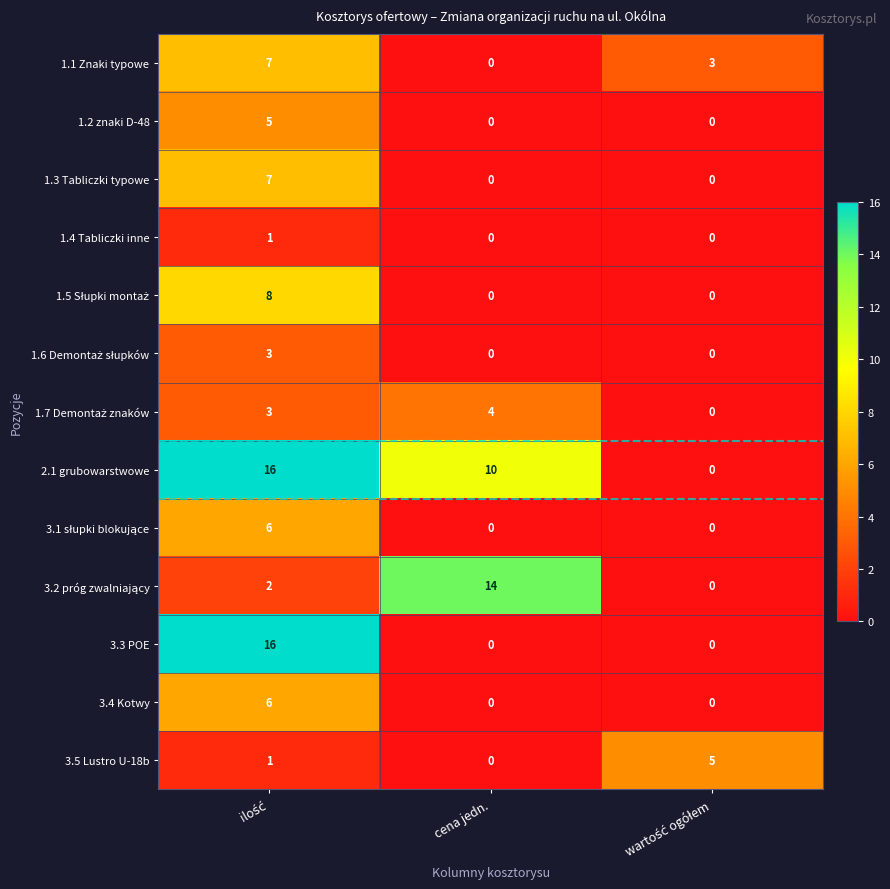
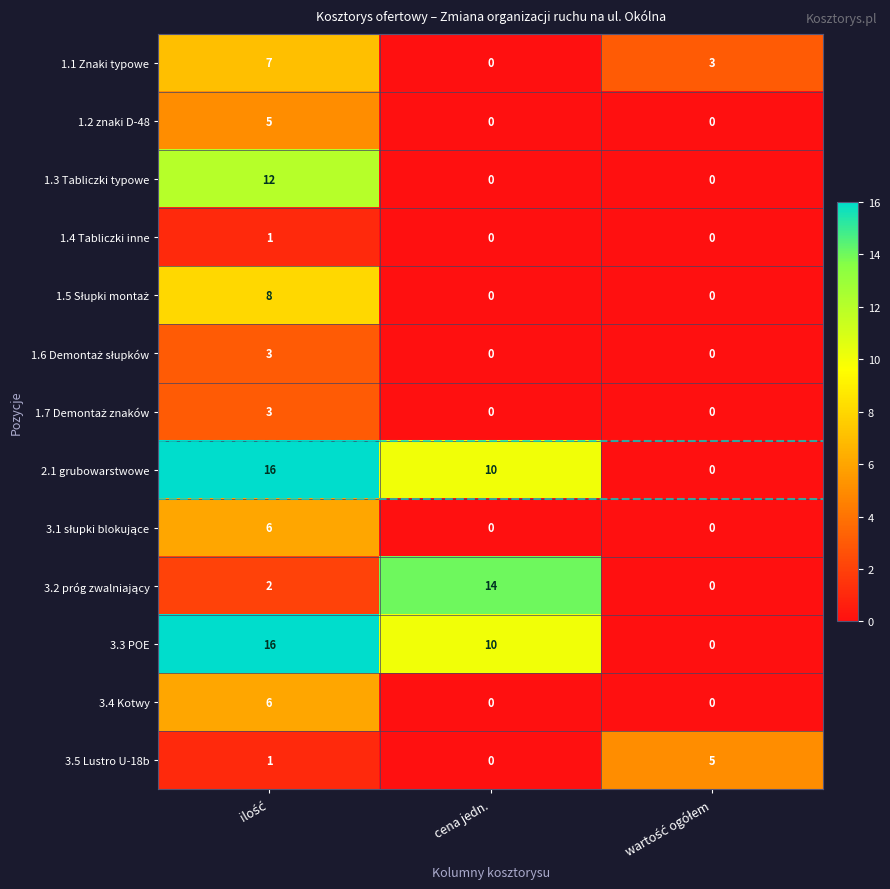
1.3 Tabliczki typowe, ilość: 7 -> 12
1.7 Demontaż znaków, cena jedn.: 4 -> 0
3.3 POE, cena jedn.: 0 -> 10
